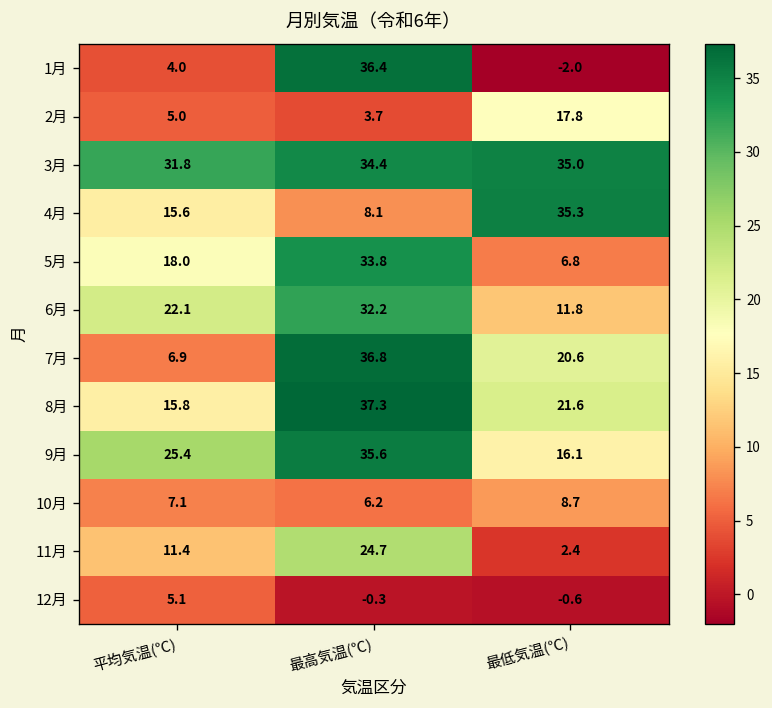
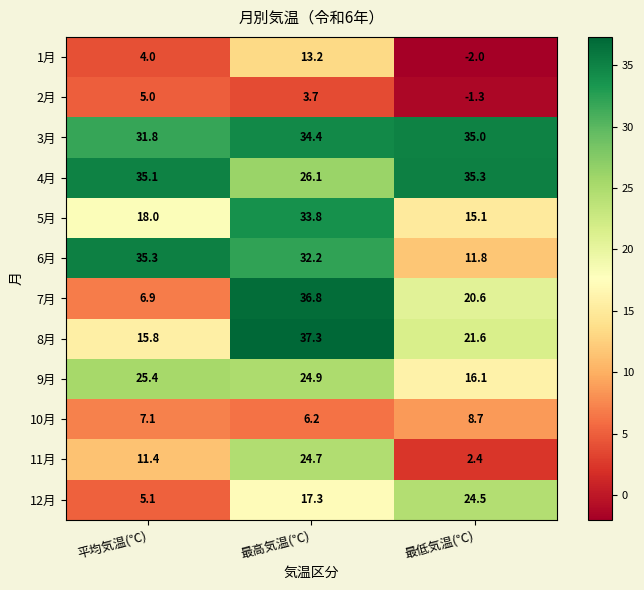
1月, 最高気温(℃): 36.4 -> 13.2
2月, 最低気温(℃): 17.8 -> -1.3
4月, 平均気温(℃): 15.6 -> 35.1
4月, 最高気温(℃): 8.1 -> 26.1
5月, 最低気温(℃): 6.8 -> 15.1
6月, 平均気温(℃): 22.1 -> 35.3
9月, 最高気温(℃): 35.6 -> 24.9
12月, 最高気温(℃): -0.3 -> 17.3
12月, 最低気温(℃): -0.6 -> 24.5
